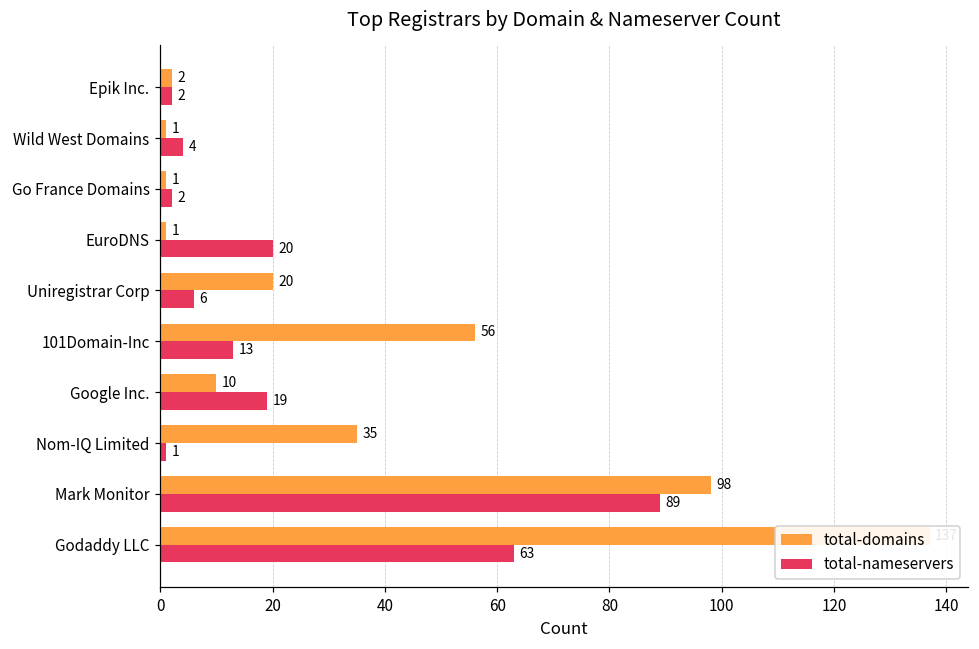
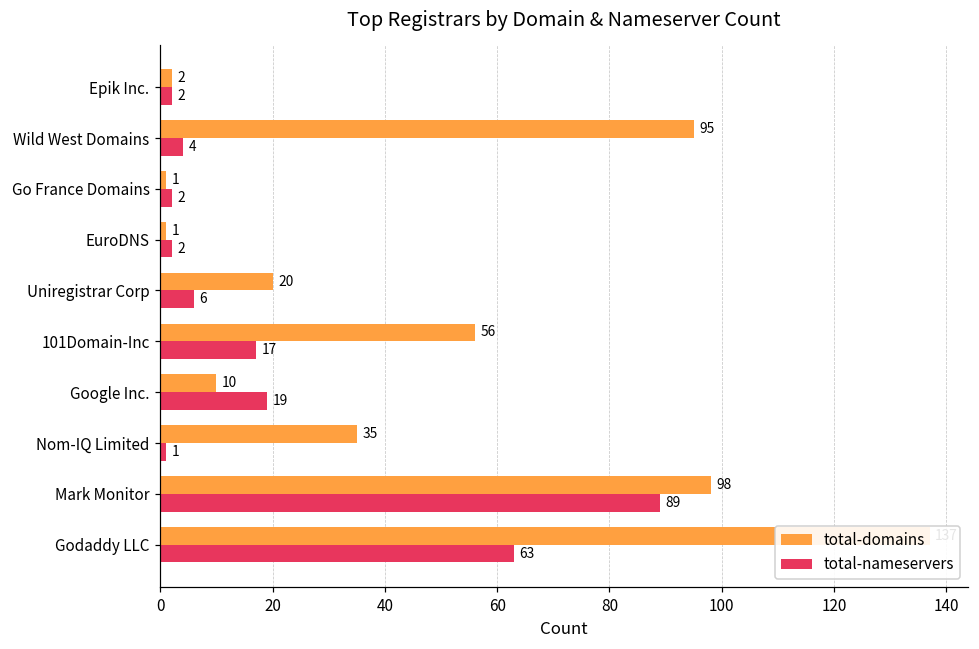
total-domains, Wild West Domains: 1 -> 95
total-nameservers, EuroDNS: 20 -> 2
total-nameservers, 101Domain-Inc: 13 -> 17
